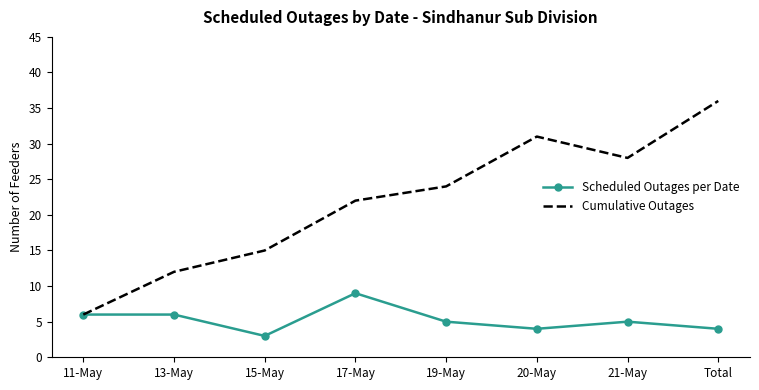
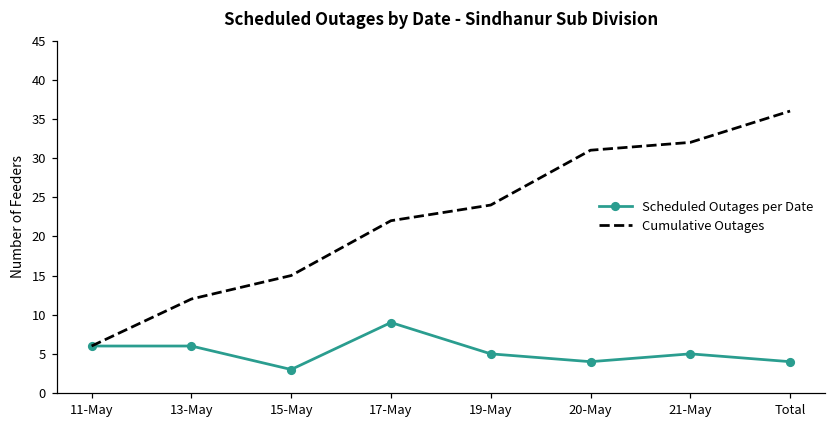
Cumulative Outages, 21-May: 28 -> 32
